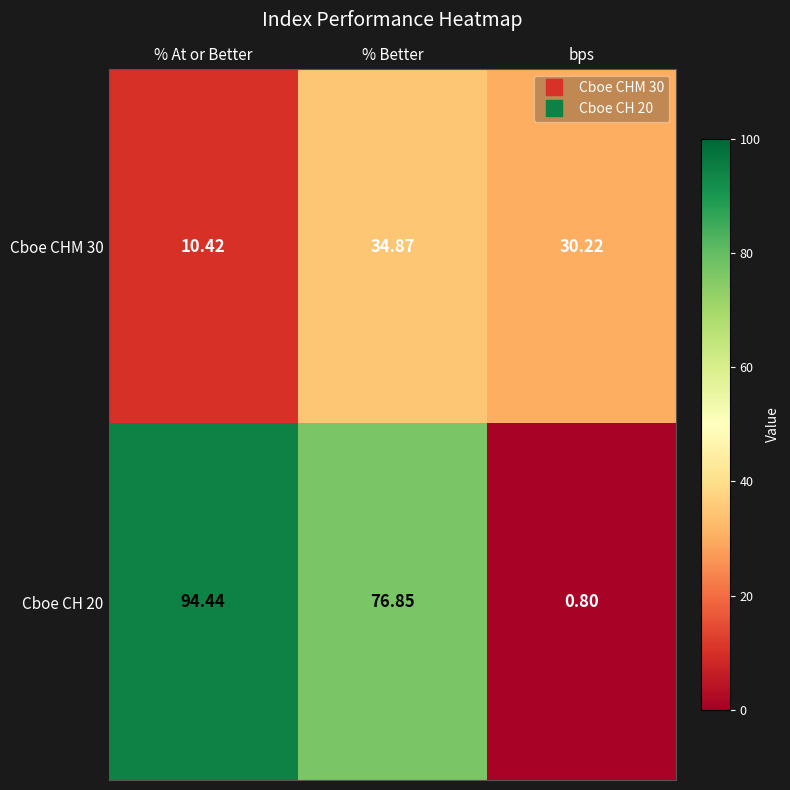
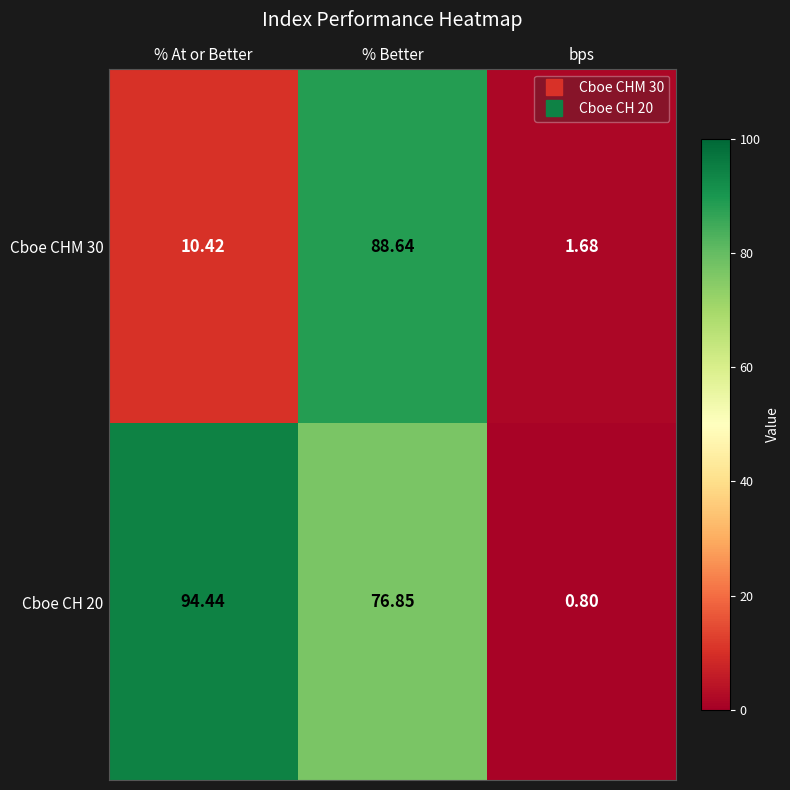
Cboe CHM 30, % Better: 34.87 -> 88.64
Cboe CHM 30, bps: 30.22 -> 1.68
